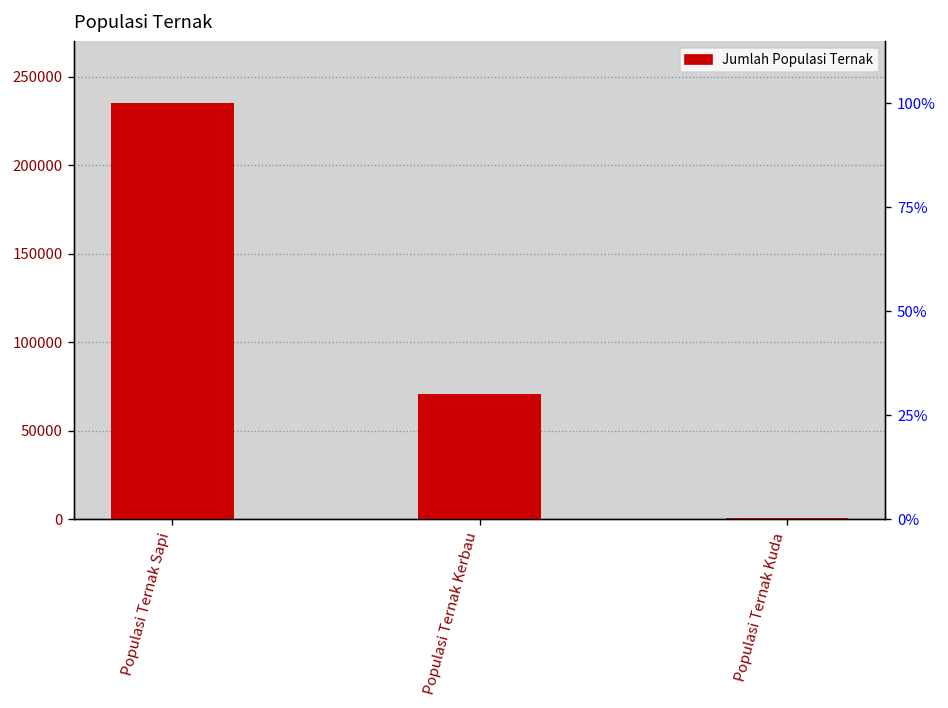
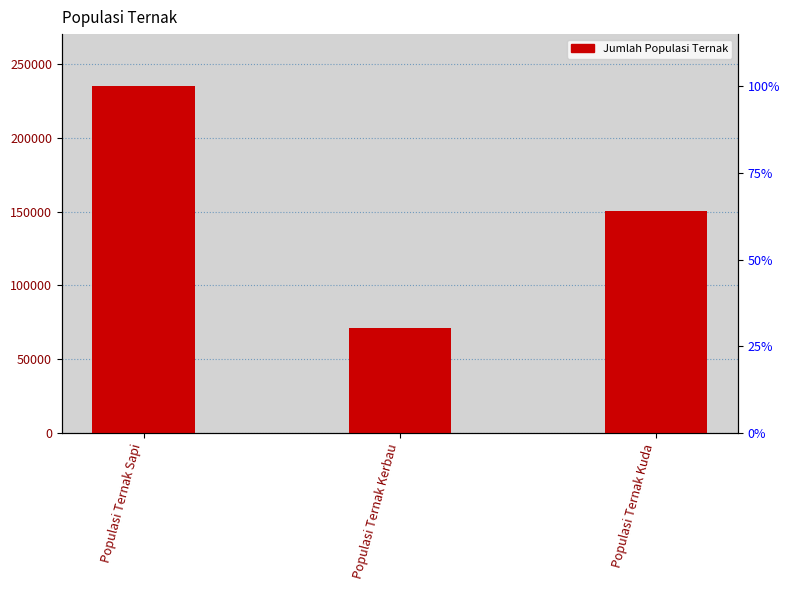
Populasi Ternak Kuda: 1000 -> 150000
